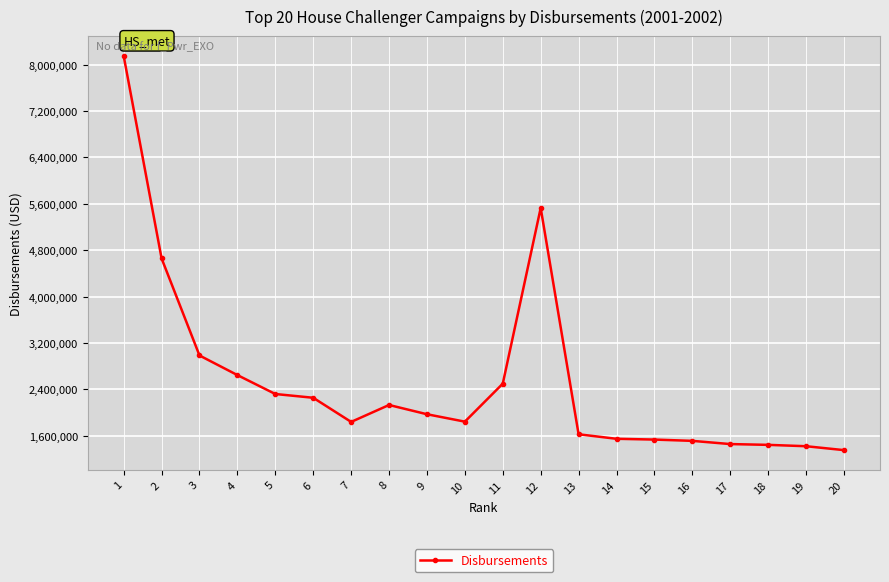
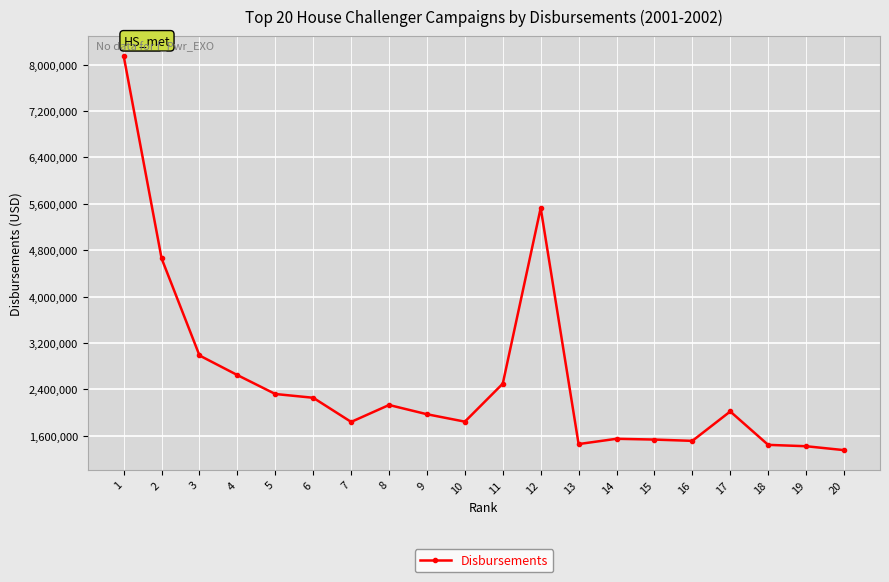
13: 1,600,000 -> 1,500,000
17: 1,500,000 -> 2,000,000
